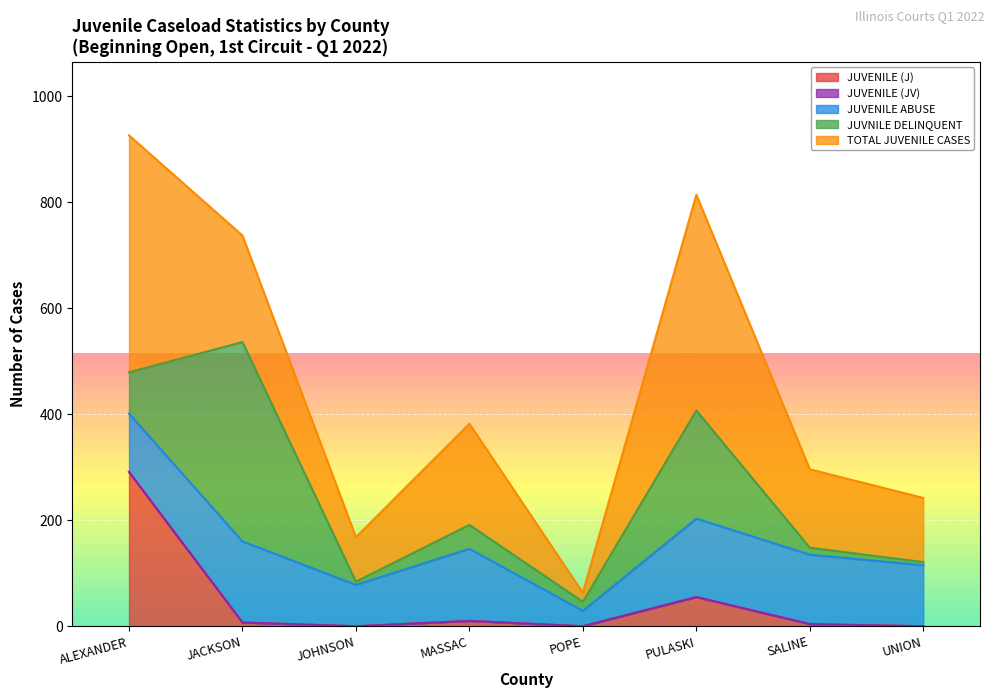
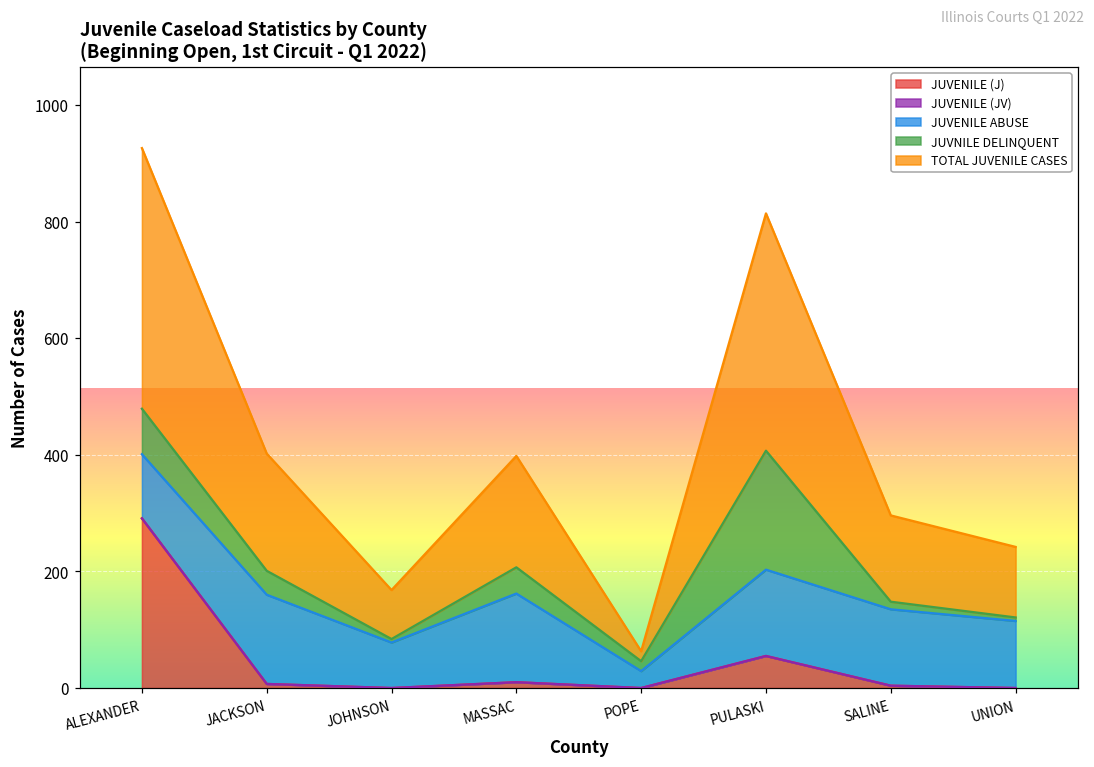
JUVNILE DELINQUENT, JACKSON: 380 -> 40
JUVENILE ABUSE, MASSAC: 140 -> 150
